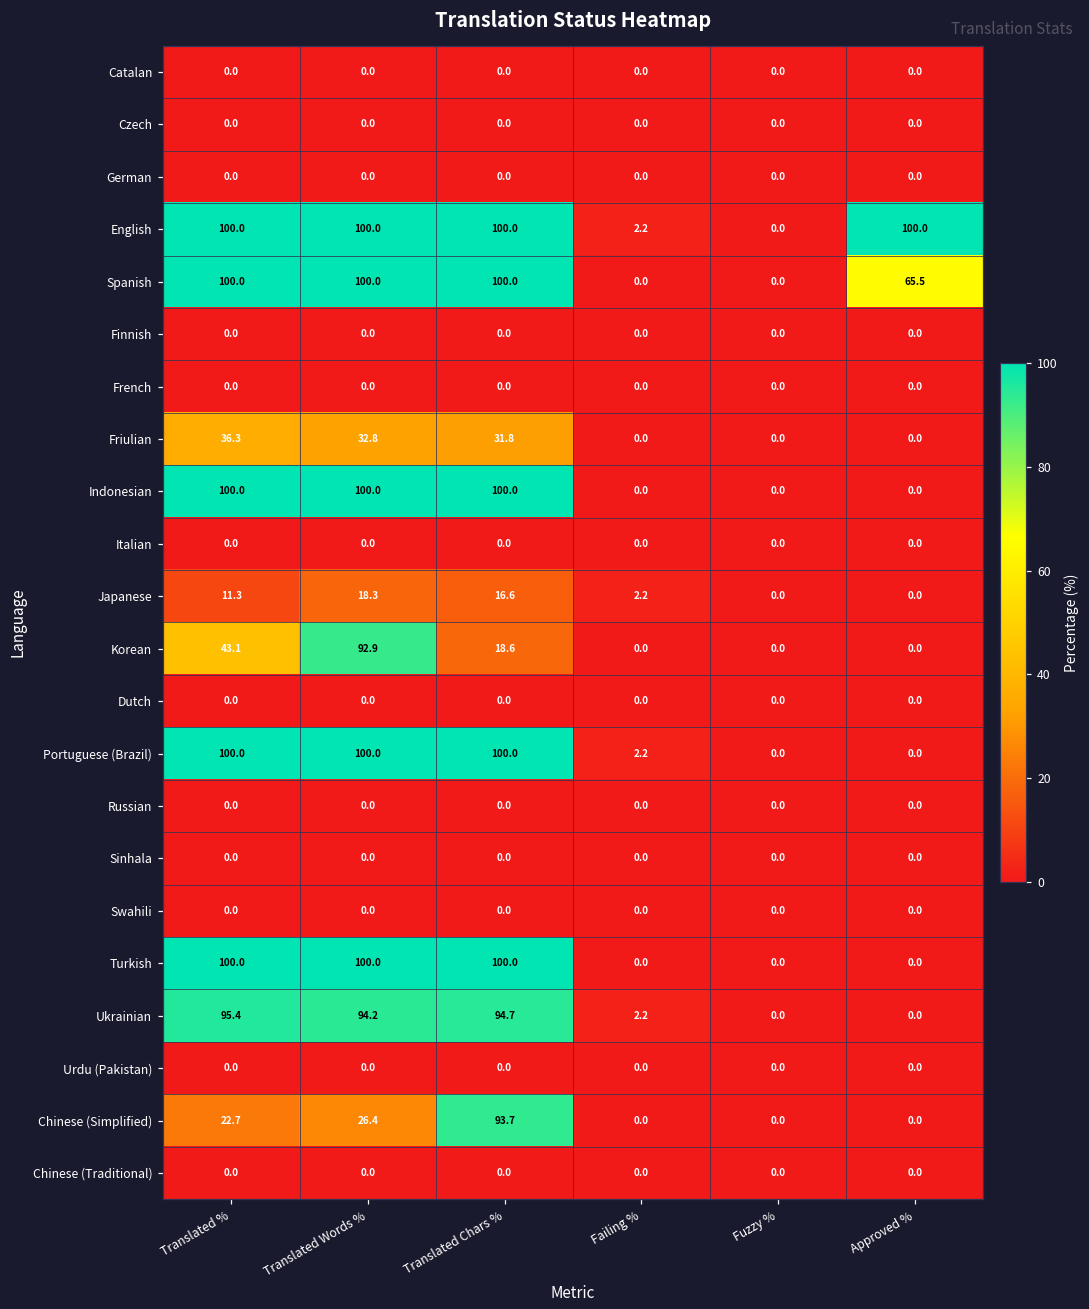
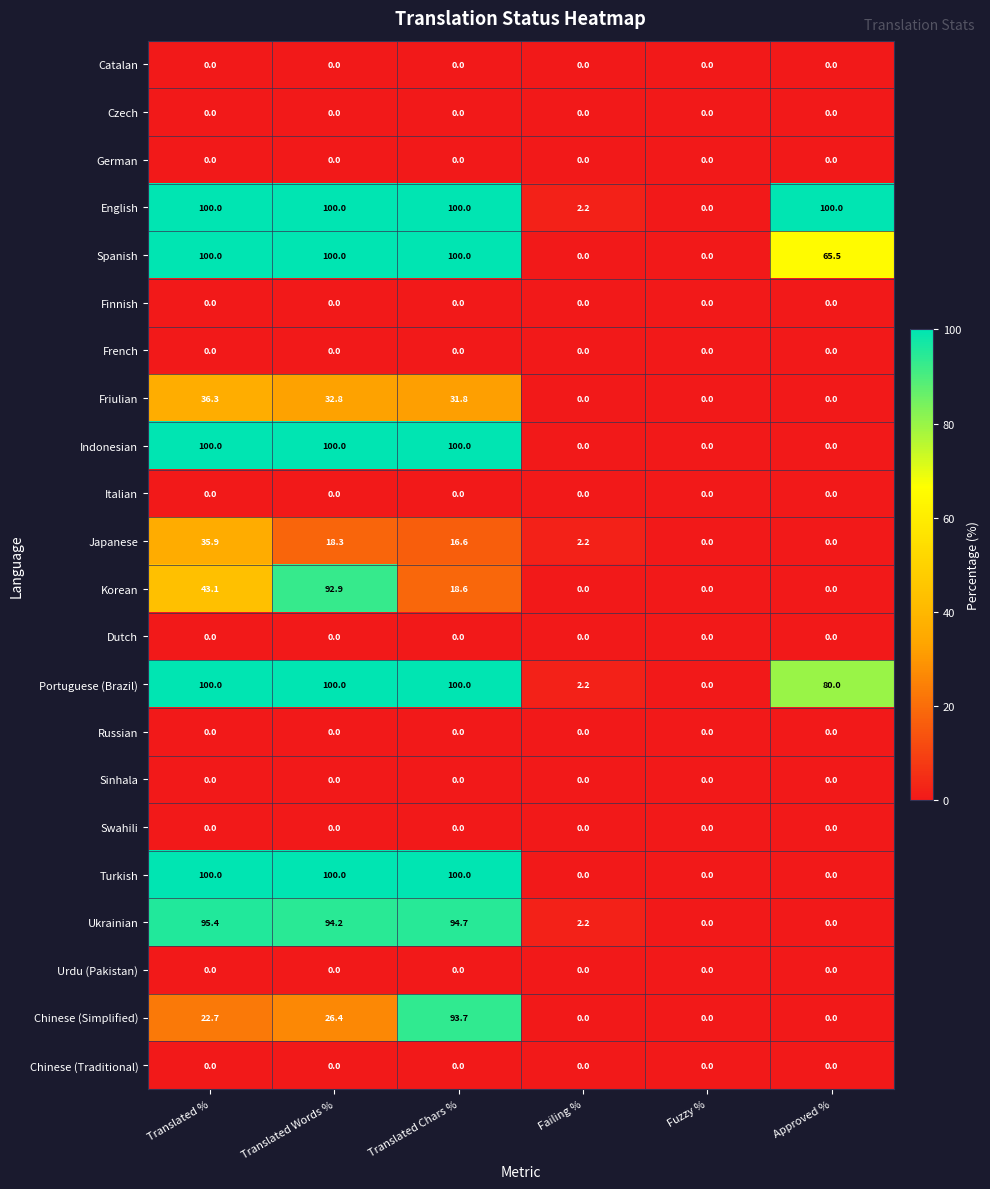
Japanese, Translated %: 11.3 -> 35.9
Portuguese (Brazil), Approved %: 0.0 -> 80.0
